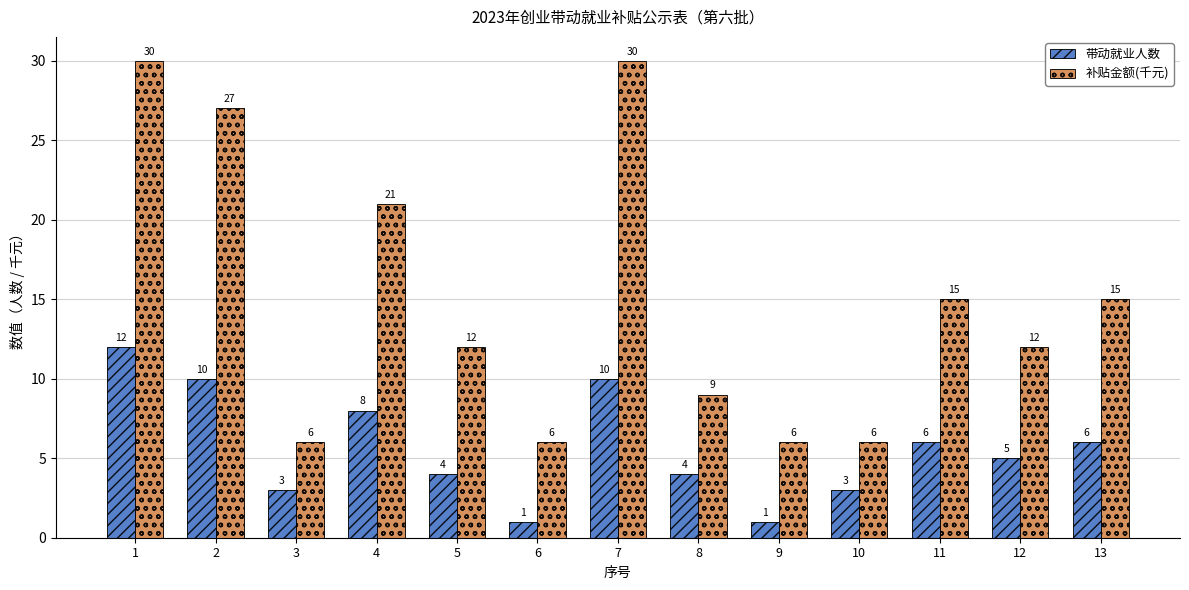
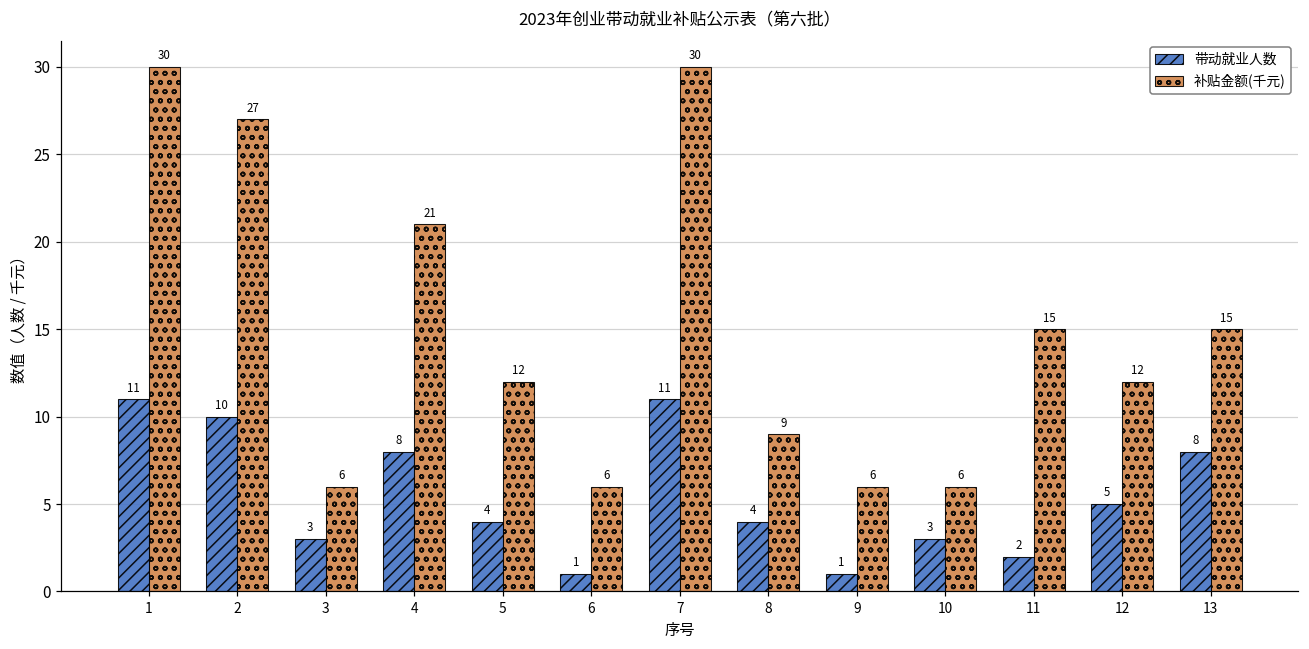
带动就业人数, 1: 12 -> 11
带动就业人数, 7: 10 -> 11
带动就业人数, 11: 6 -> 2
带动就业人数, 13: 6 -> 8
